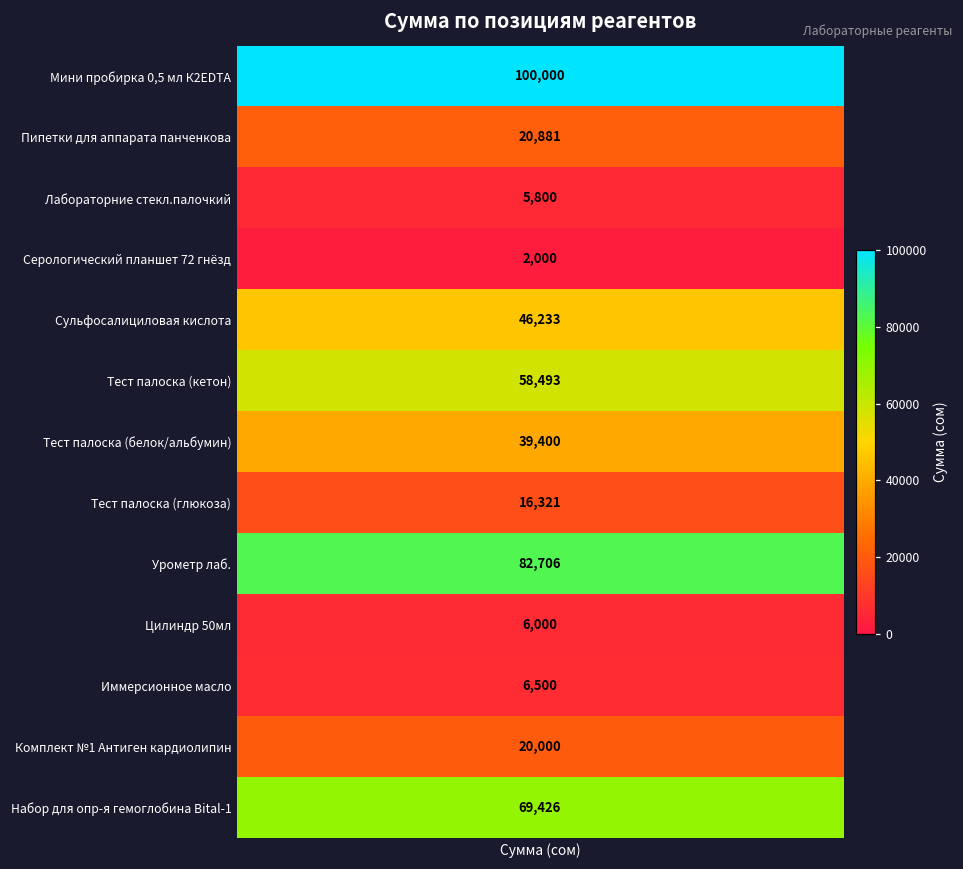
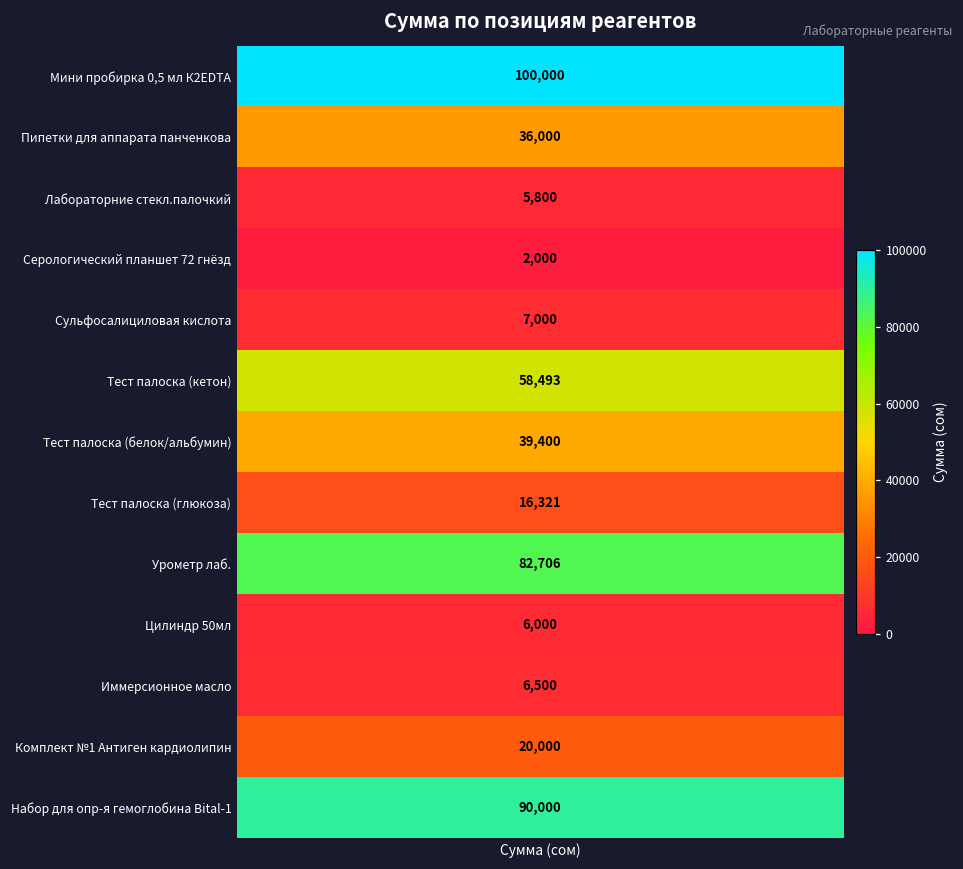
Пипетки для аппарата панченкова, Сумма (сом): 20,881 -> 36,000
Сульфосалициловая кислота, Сумма (сом): 46,233 -> 7,000
Набор для опр-я гемоглобина Bital-1, Сумма (сом): 69,426 -> 90,000
